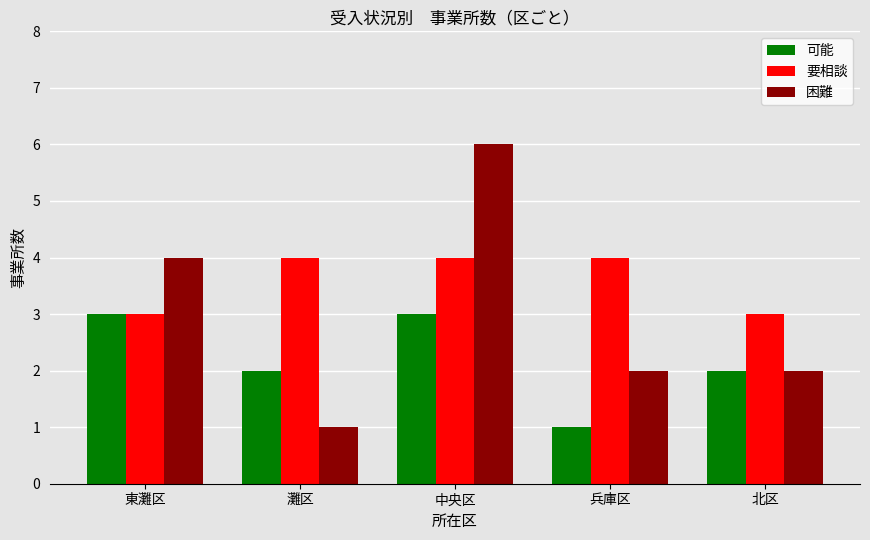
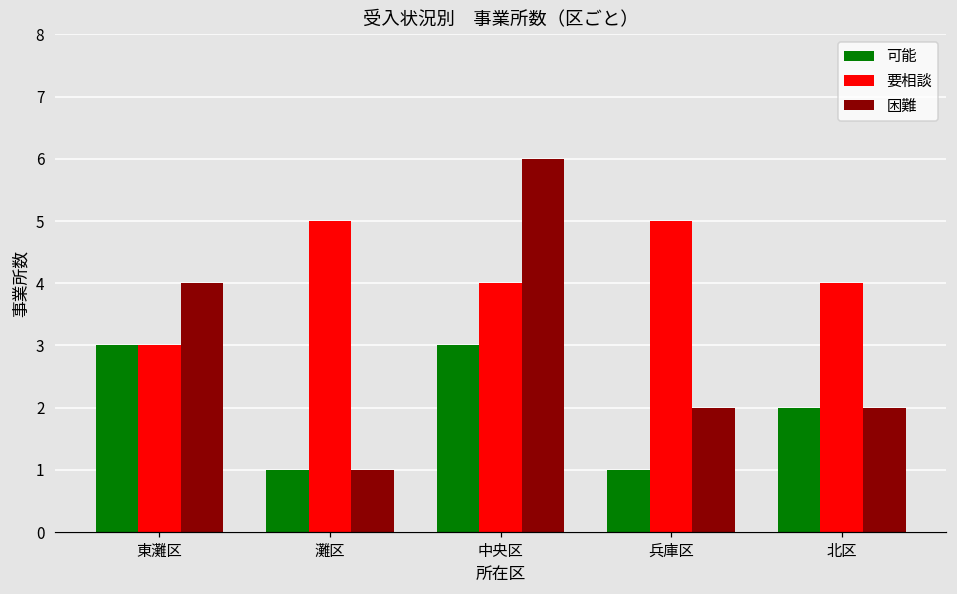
可能, 灘区: 2 -> 1
要相談, 灘区: 4 -> 5
要相談, 兵庫区: 4 -> 5
要相談, 北区: 3 -> 4
